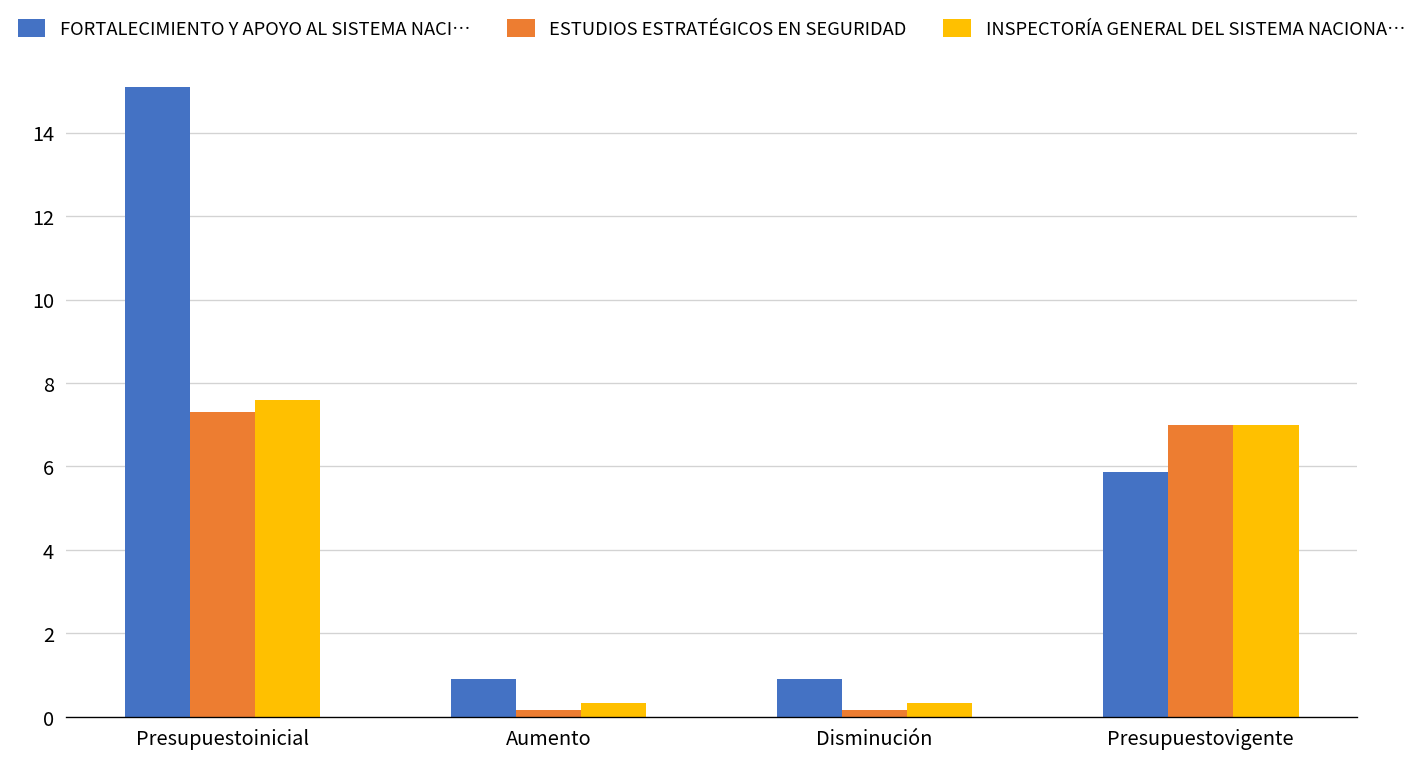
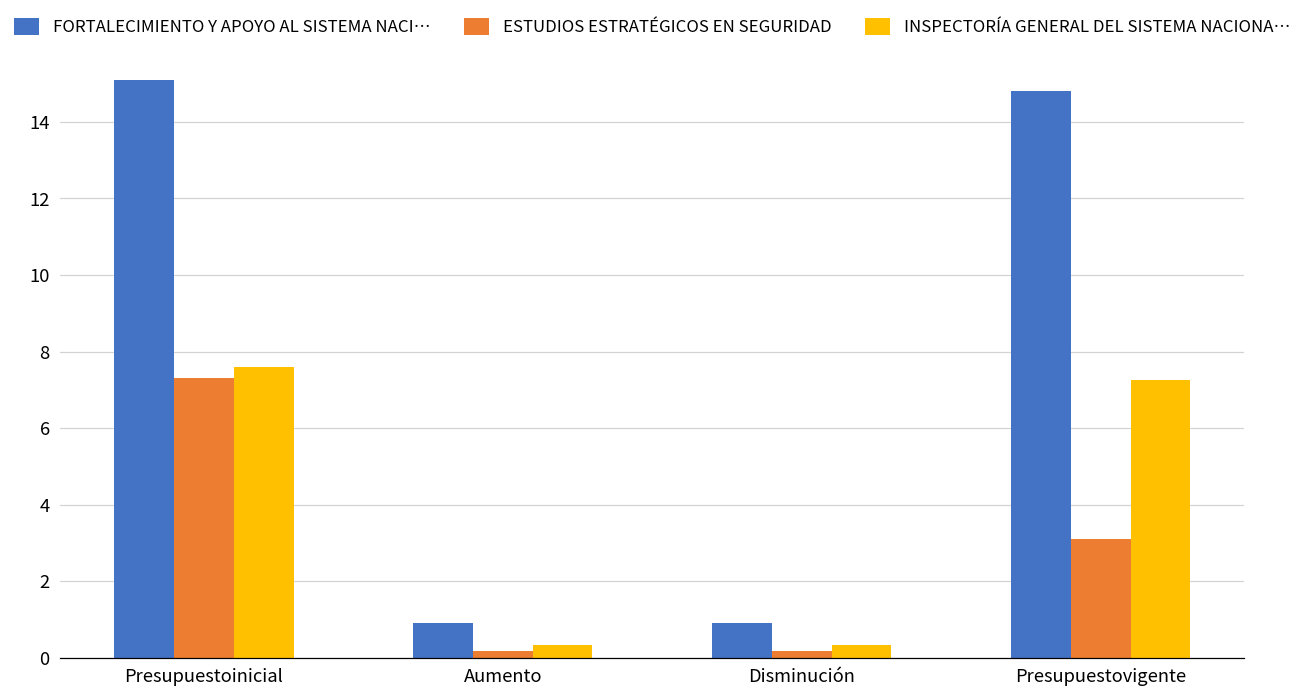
FORTALECIMIENTO Y APOYO AL SISTEMA NACI…, Presupuestovigente: 5.9 -> 14.8
ESTUDIOS ESTRATÉGICOS EN SEGURIDAD, Presupuestovigente: 7.0 -> 3.1
INSPECTORÍA GENERAL DEL SISTEMA NACIONA…, Presupuestovigente: 7.0 -> 7.3
